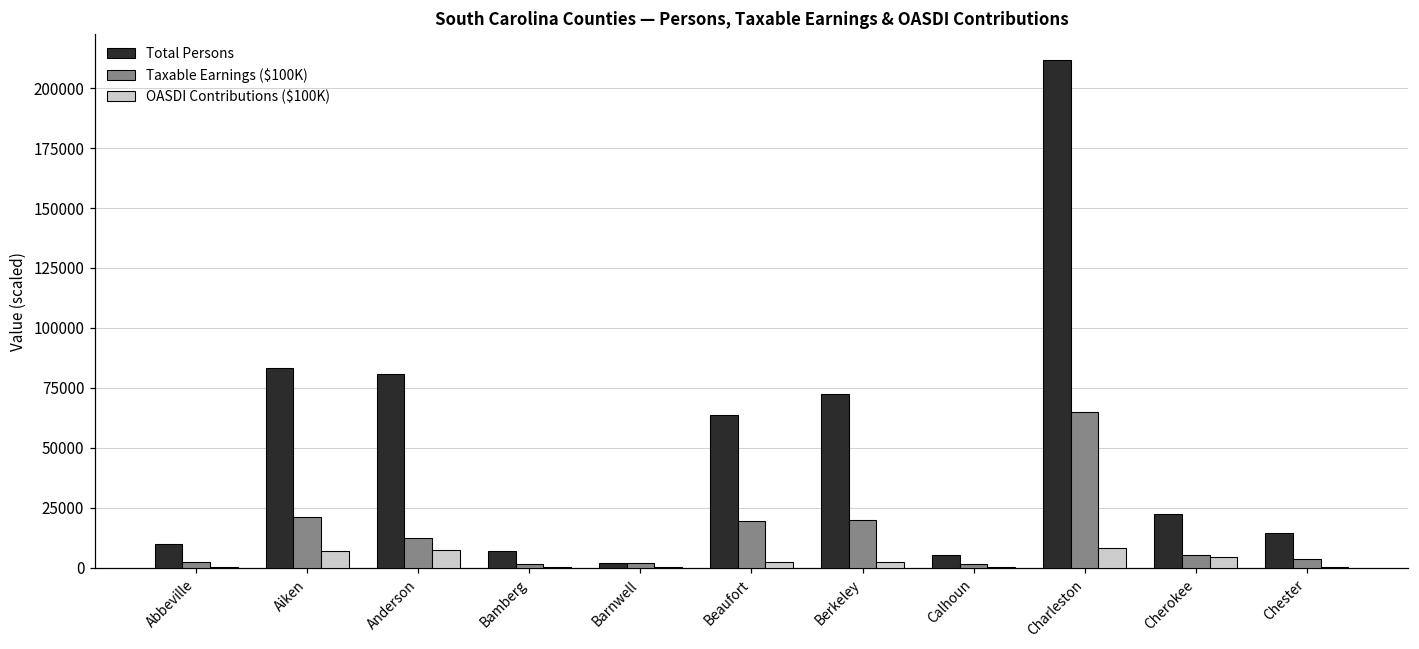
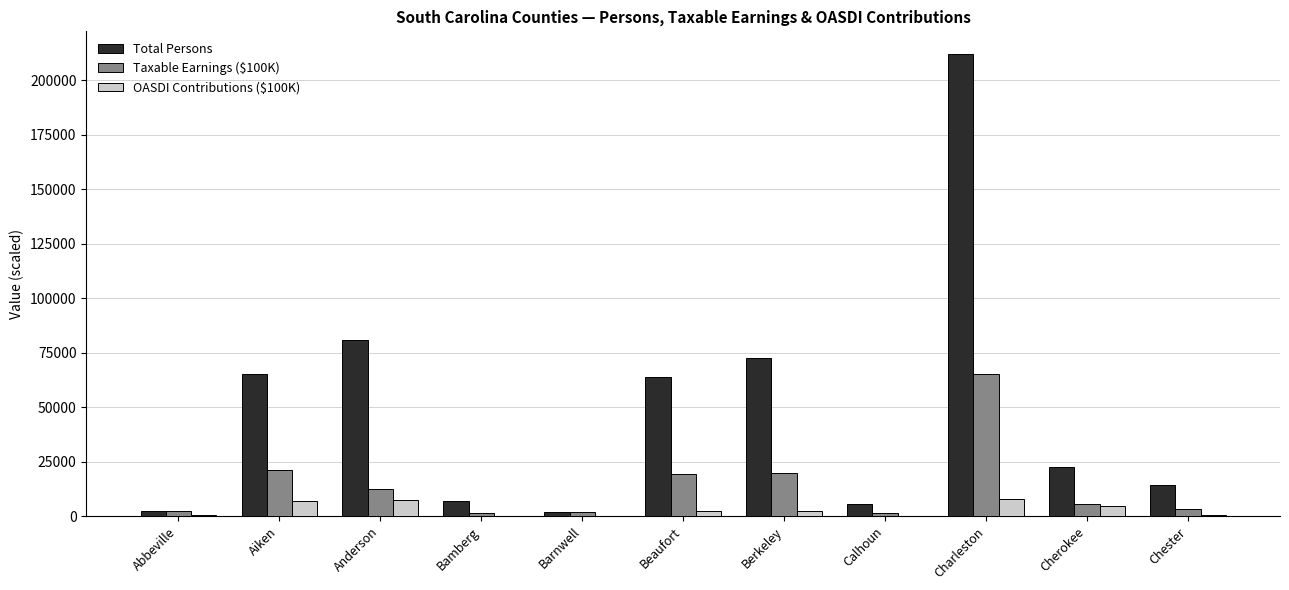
Total Persons, Abbeville: 10000 -> 2000
Total Persons, Aiken: 83000 -> 65000
